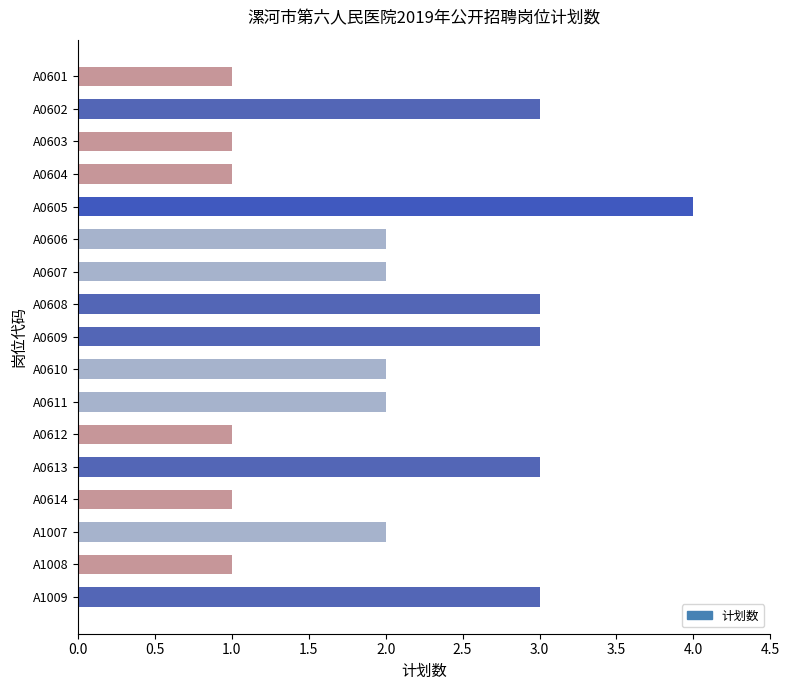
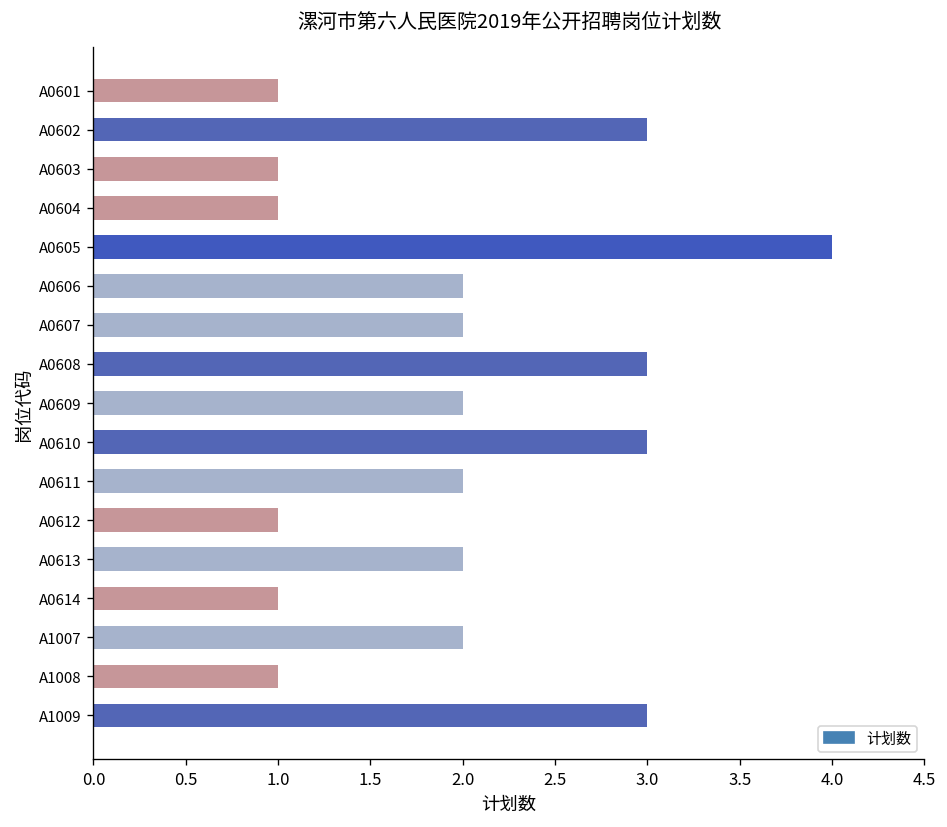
A0609: 3 -> 2
A0610: 2 -> 3
A0613: 3 -> 2
